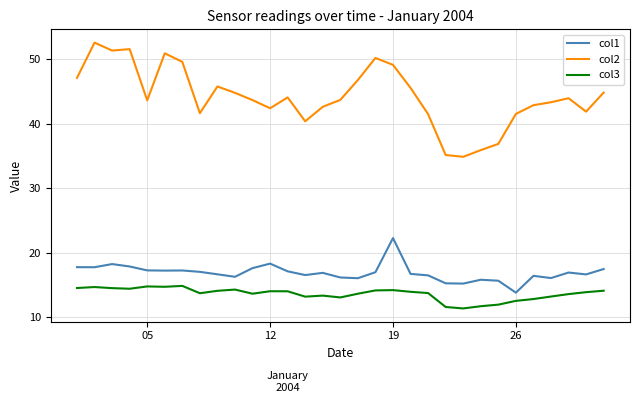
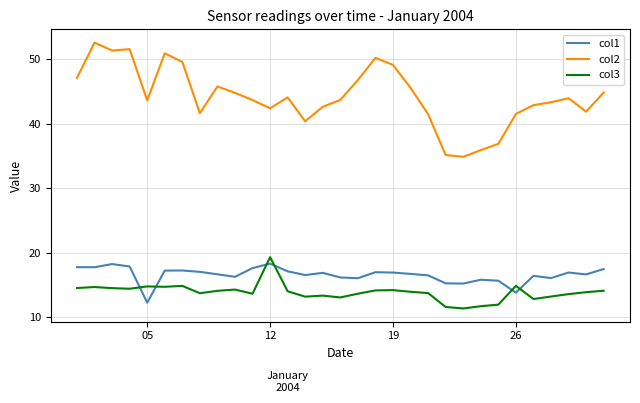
col1, 05: 17 -> 12
col3, 12: 14 -> 19
col1, 19: 22 -> 17
col3, 26: 13 -> 15
